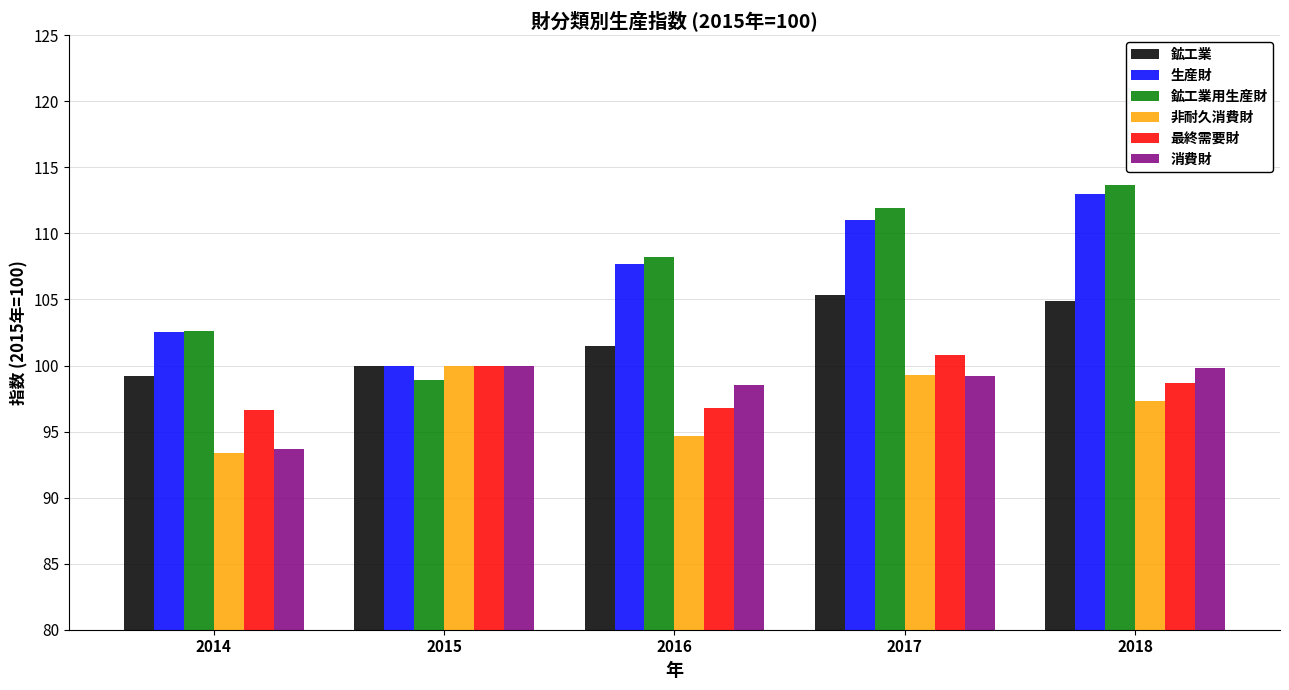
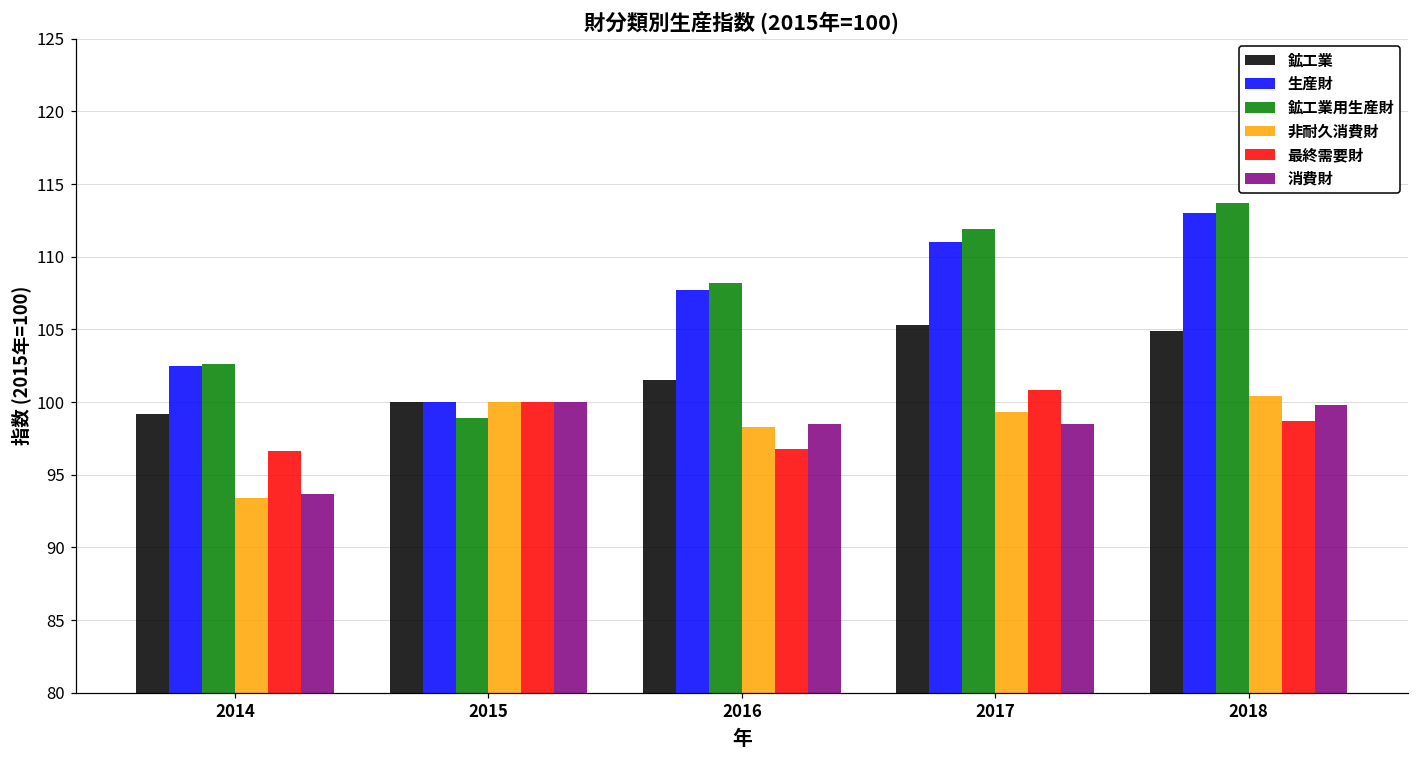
非耐久消費財, 2016: 94.7 -> 98.3
消費財, 2017: 99.2 -> 98.5
非耐久消費財, 2018: 97.3 -> 100.4
